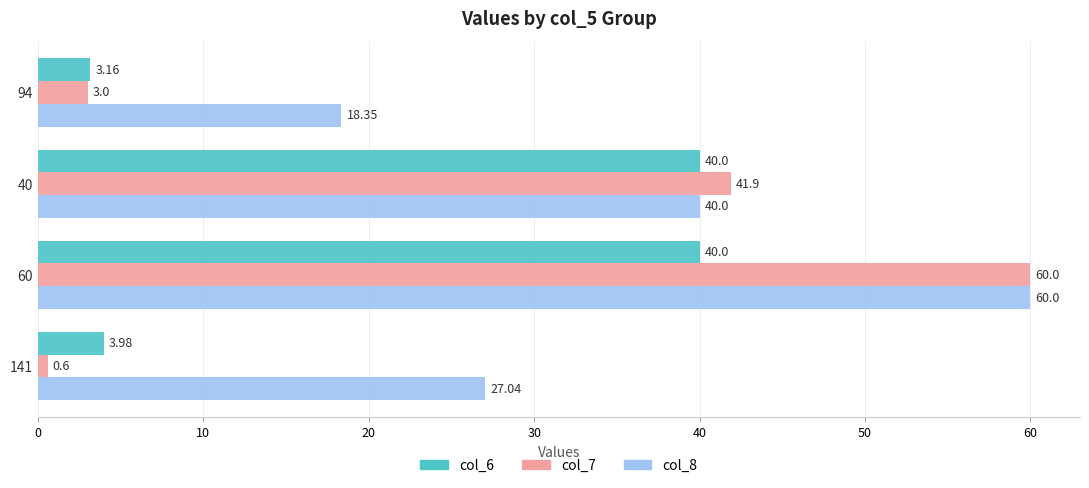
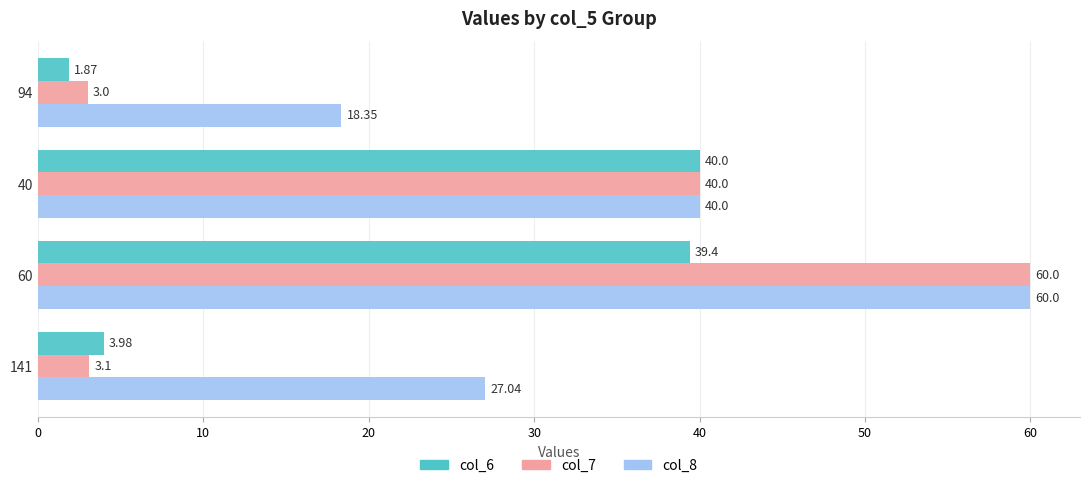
col_6, 94: 3.16 -> 1.87
col_7, 40: 41.9 -> 40.0
col_6, 60: 40.0 -> 39.4
col_7, 141: 0.6 -> 3.1
